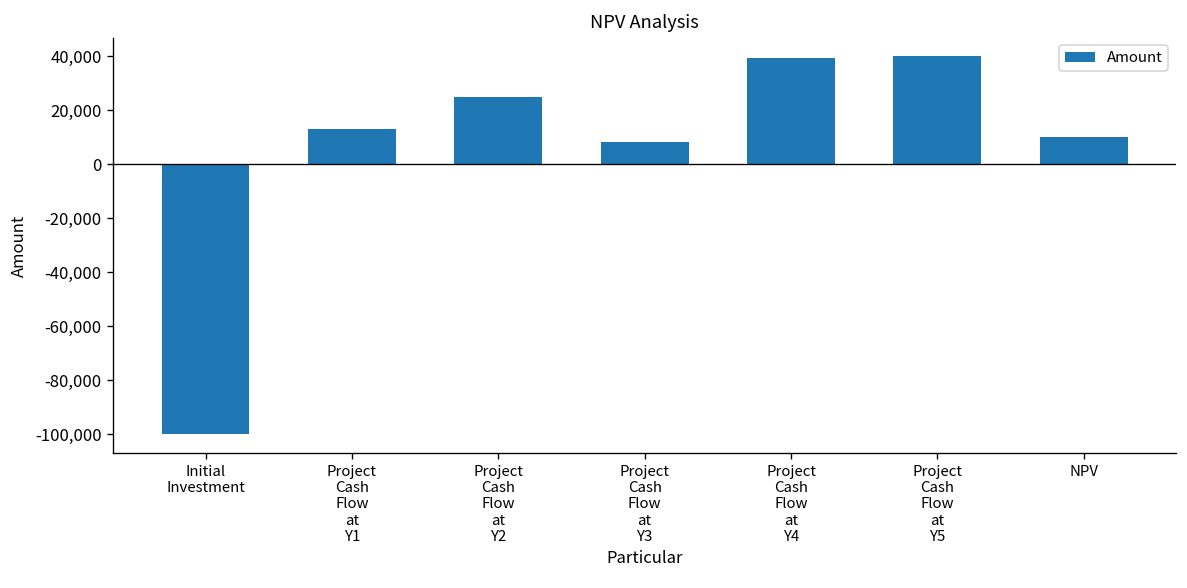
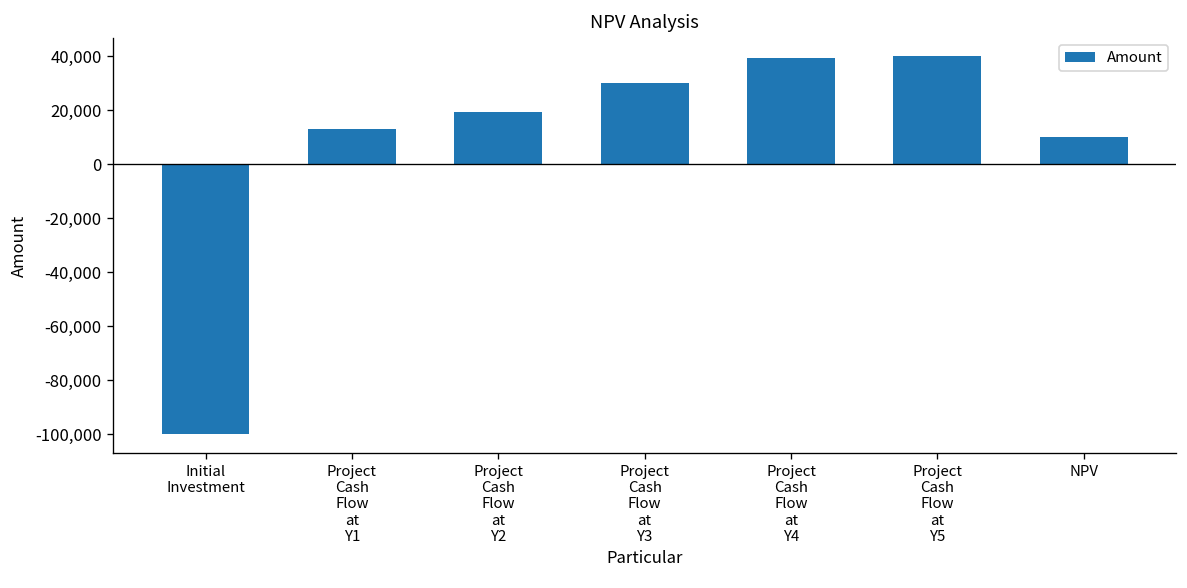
Project Cash Flow at Y2: 25,000 -> 20,000
Project Cash Flow at Y3: 8,000 -> 30,000
